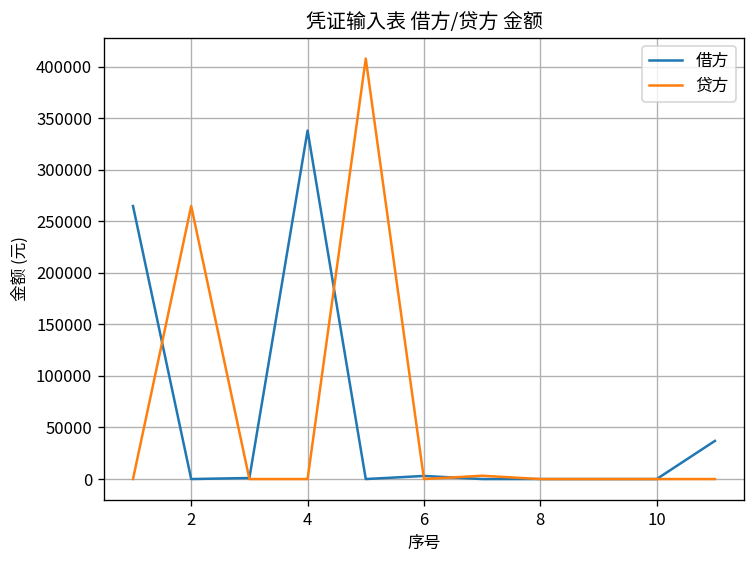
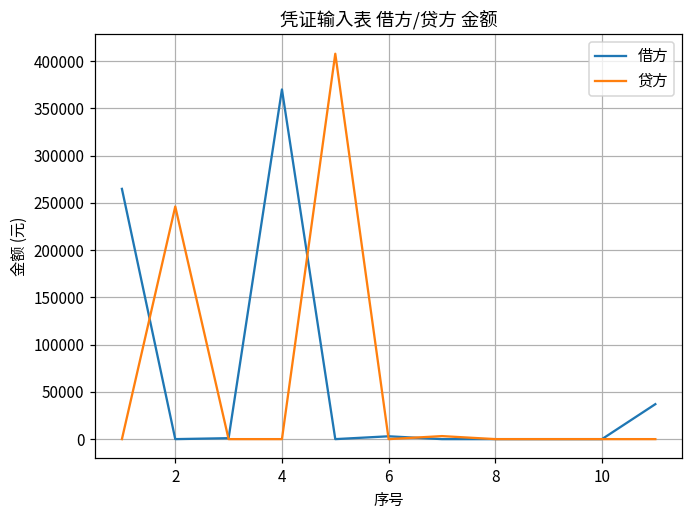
贷方, 2: 260000 -> 250000
借方, 4: 340000 -> 370000
